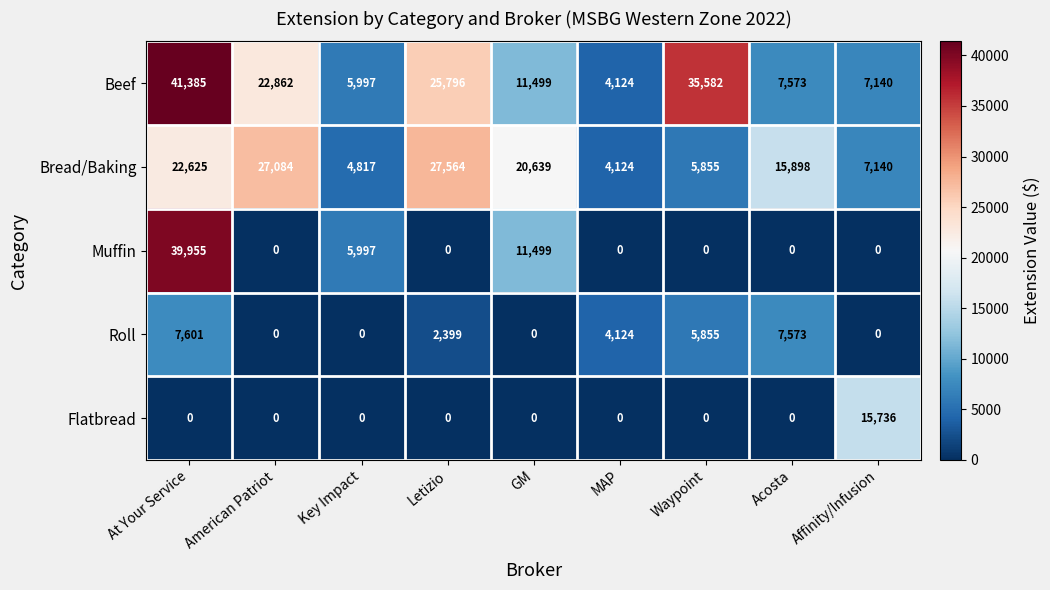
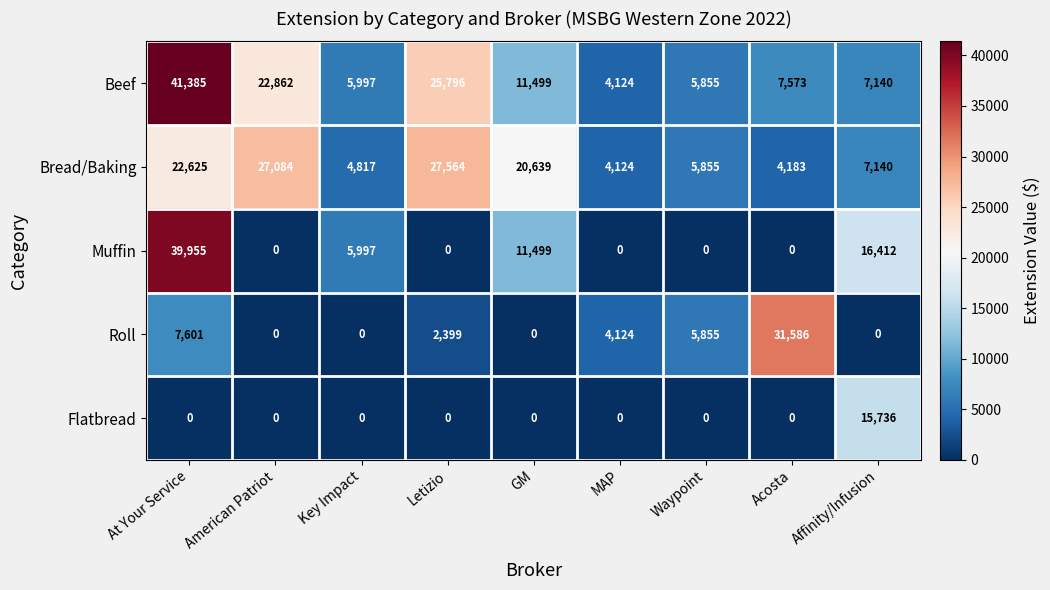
Beef, Waypoint: 35,582 -> 5,855
Bread/Baking, Acosta: 15,898 -> 4,183
Muffin, Affinity/Infusion: 0 -> 16,412
Roll, Acosta: 7,573 -> 31,586
